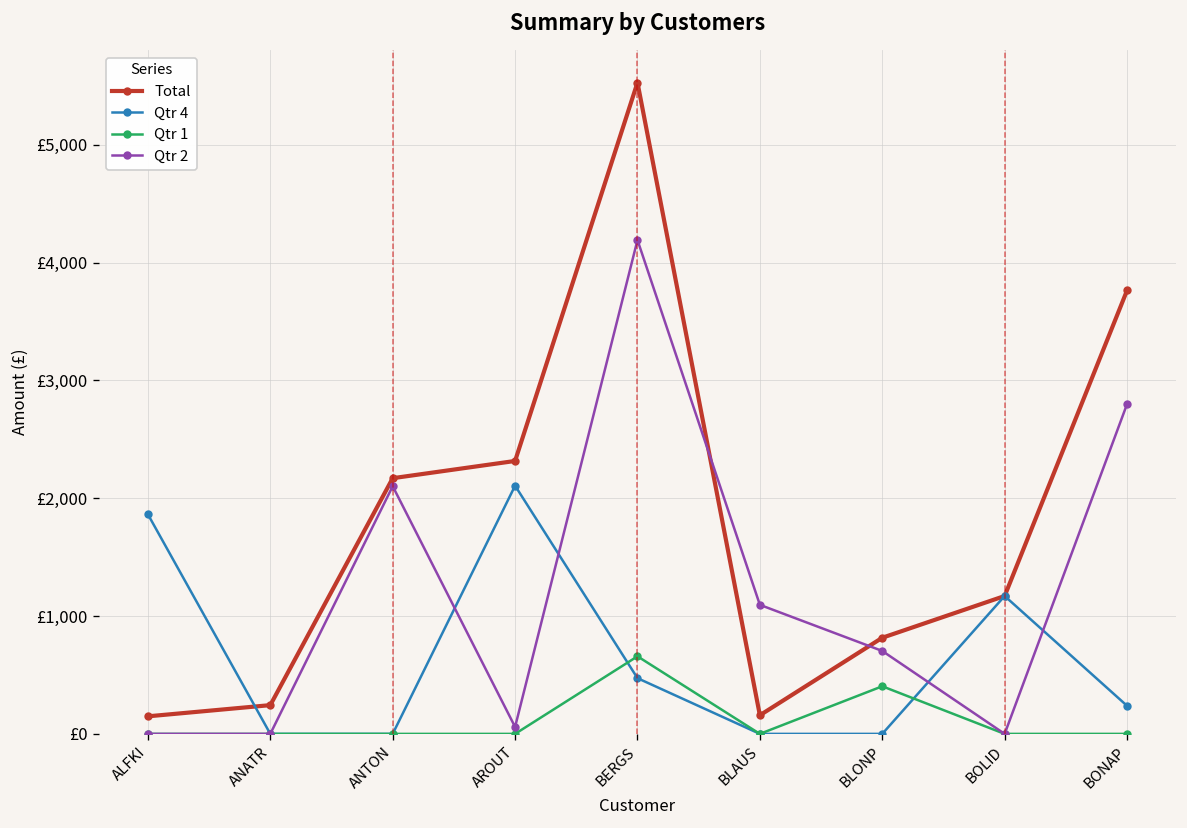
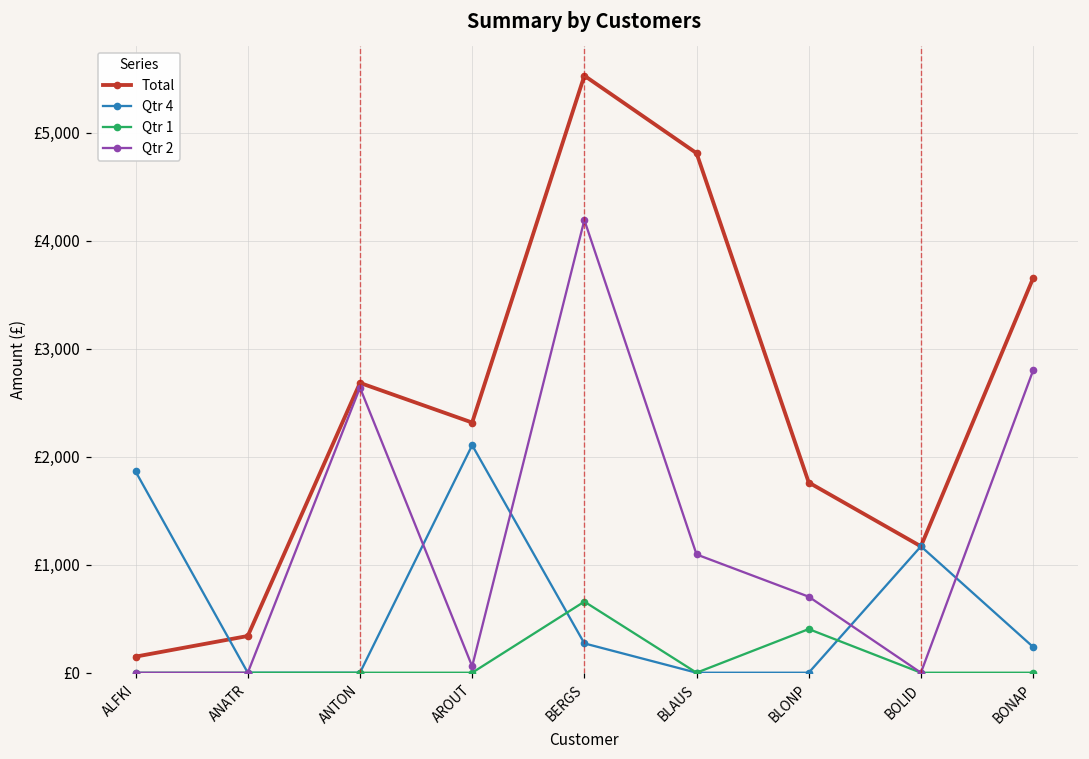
Total, ANATR: £200 -> £300
Total, ANTON: £2,200 -> £2,700
Qtr 2, ANTON: £2,100 -> £2,600
Qtr 4, BERGS: £500 -> £300
Total, BLAUS: £200 -> £4,800
Total, BLONP: £800 -> £1,800
Total, BONAP: £3,800 -> £3,700
